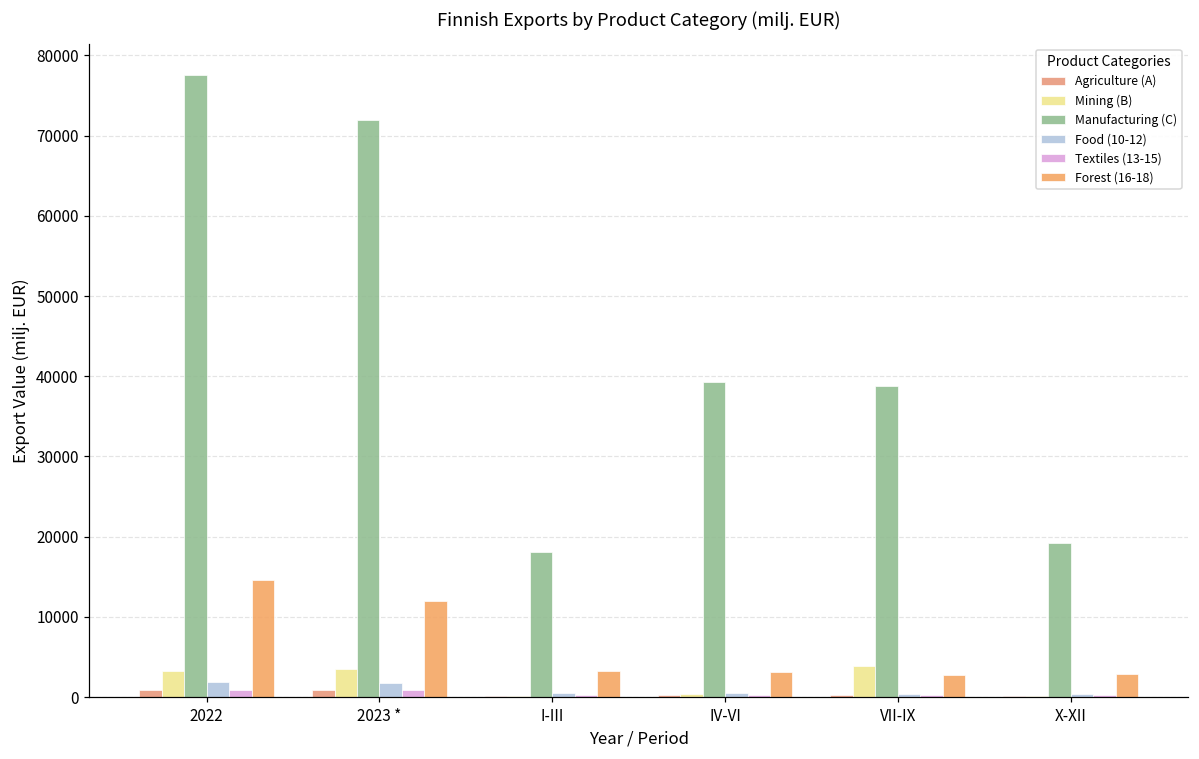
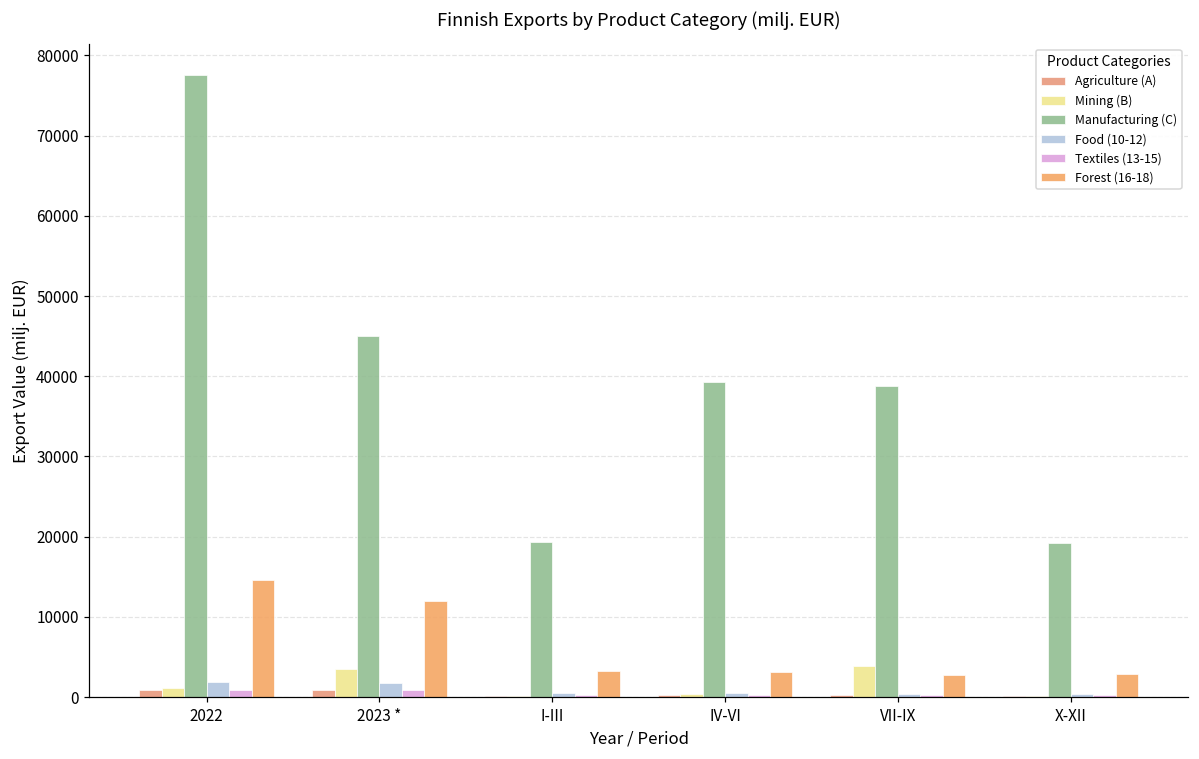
Mining (B), 2022: 3000 -> 1000
Manufacturing (C), 2023 *: 72000 -> 45000
Manufacturing (C), I-III: 18000 -> 19000
